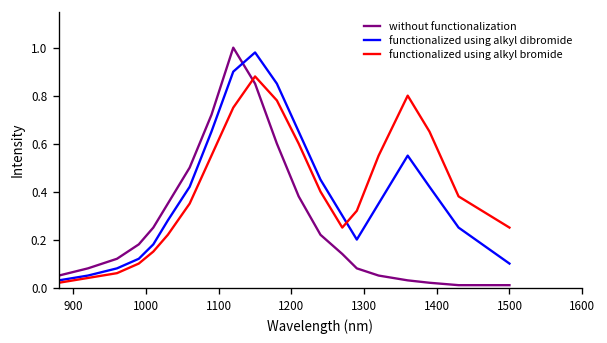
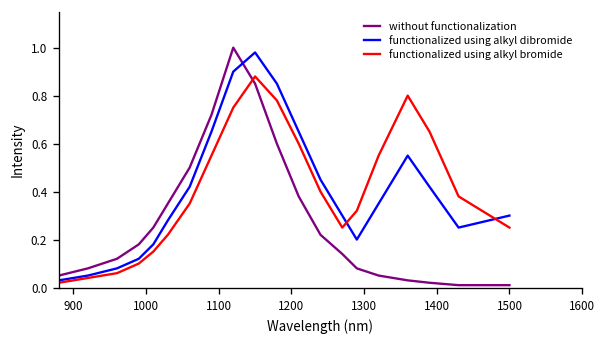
functionalized using alkyl dibromide, 1500: 0.1 -> 0.3
